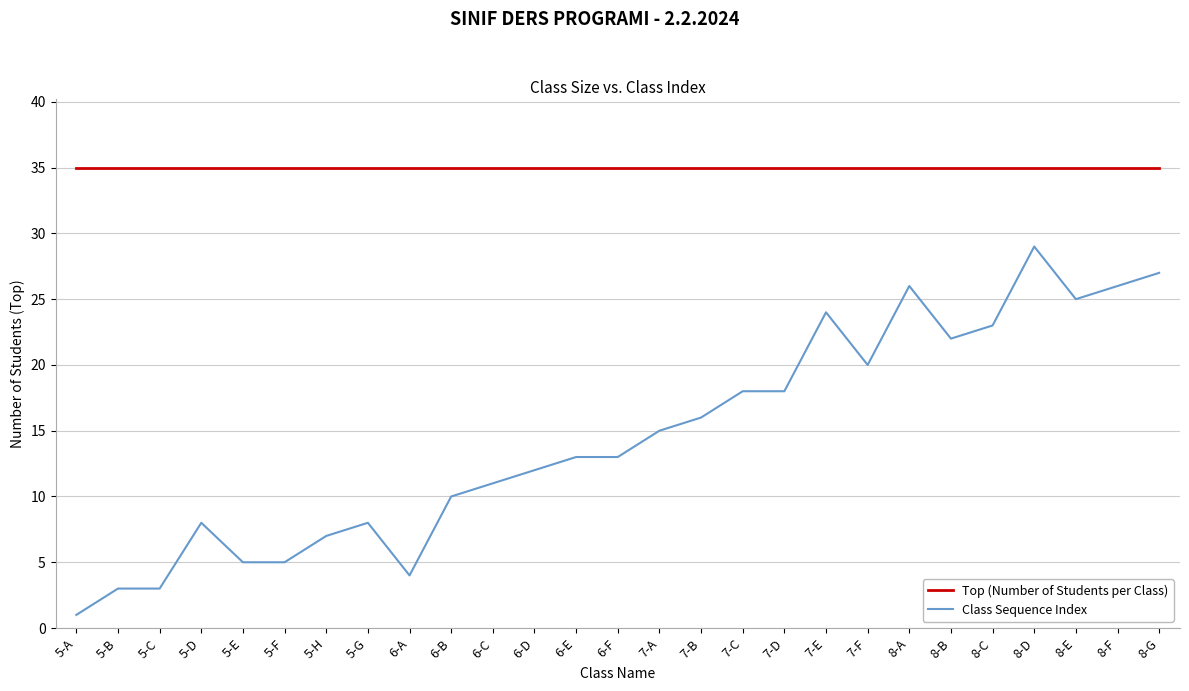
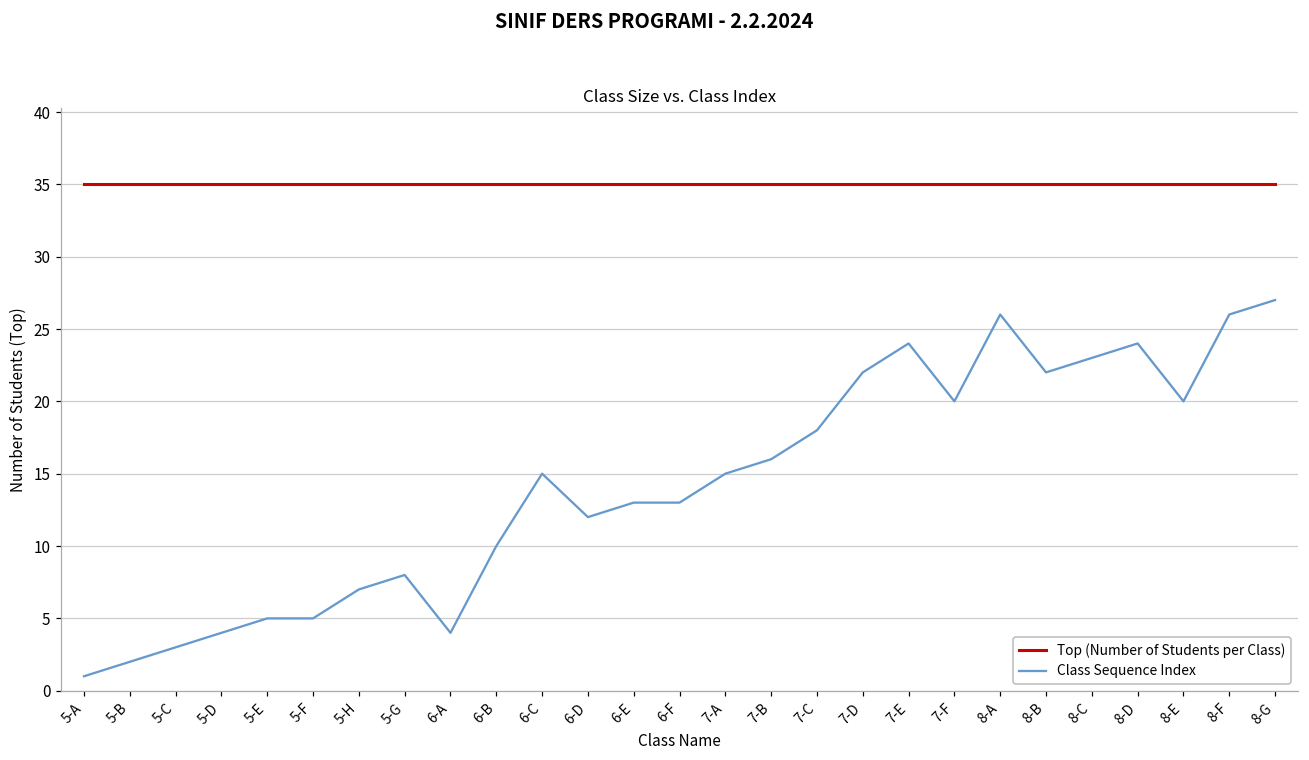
Class Sequence Index, 5-B: 3 -> 2
Class Sequence Index, 5-D: 8 -> 4
Class Sequence Index, 6-C: 11 -> 15
Class Sequence Index, 7-D: 18 -> 22
Class Sequence Index, 8-D: 29 -> 24
Class Sequence Index, 8-E: 25 -> 20
